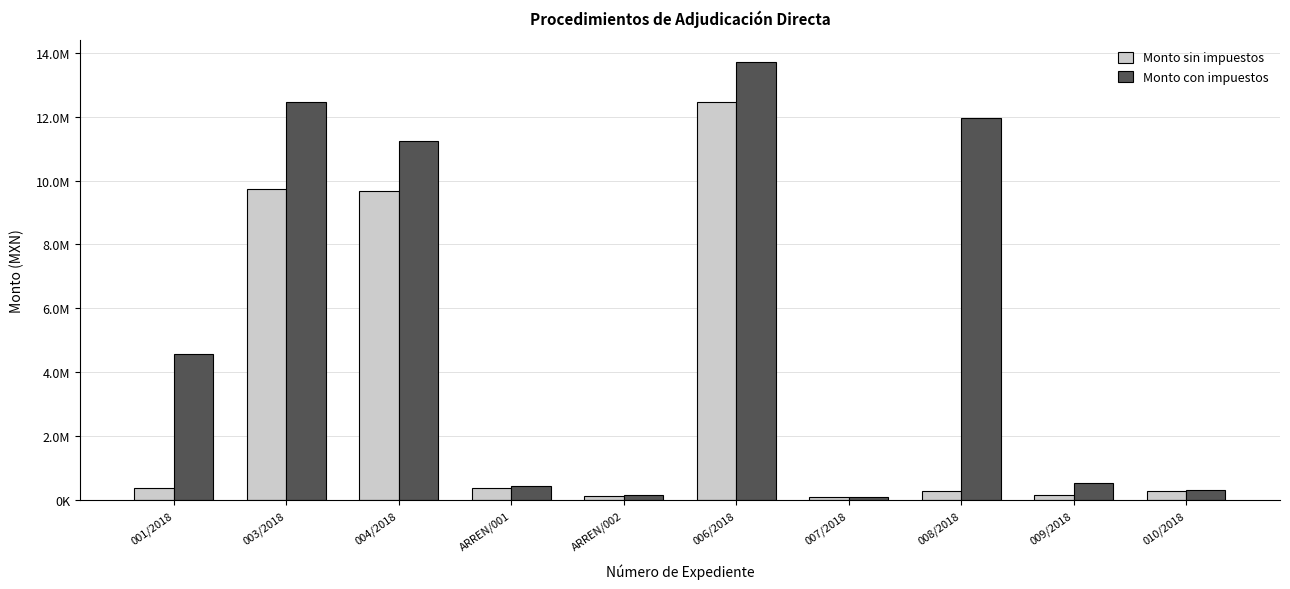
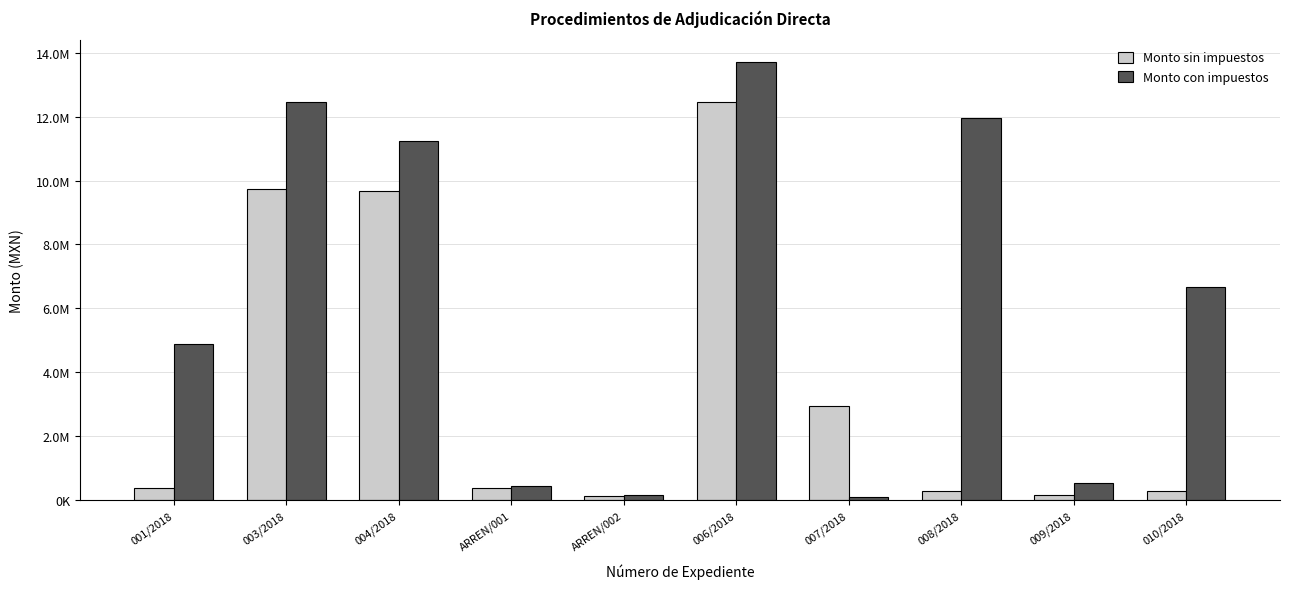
Monto con impuestos, 001/2018: 4600000 -> 4900000
Monto sin impuestos, 007/2018: 100000 -> 2900000
Monto con impuestos, 010/2018: 300000 -> 6700000
